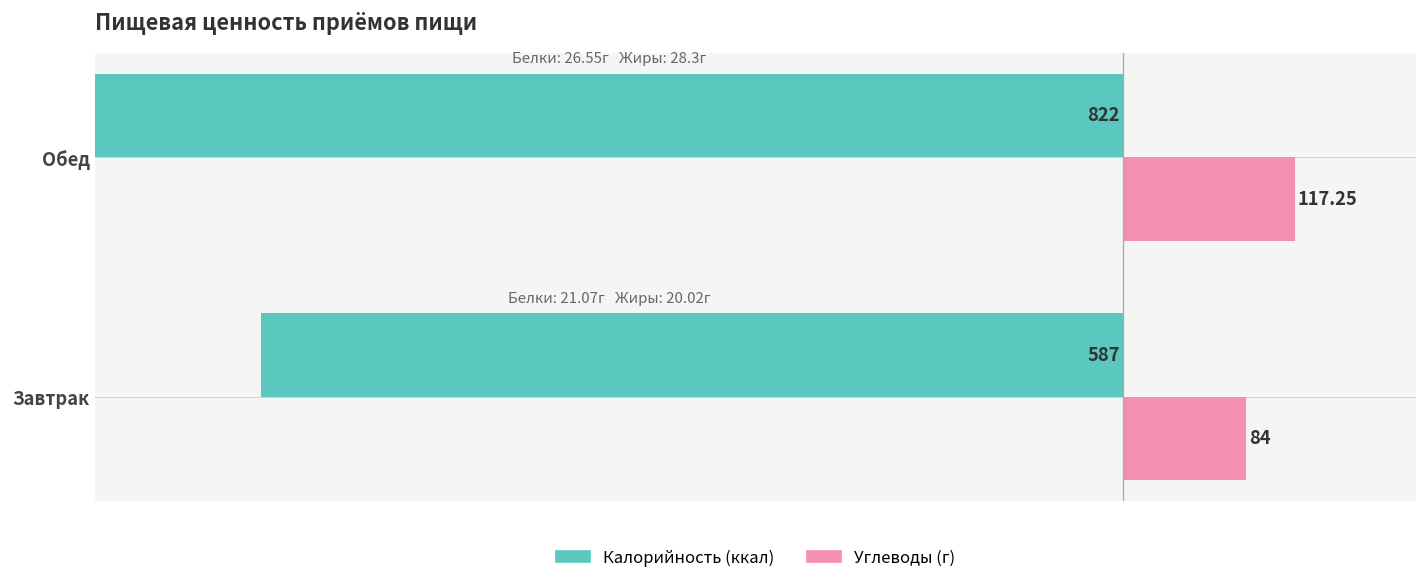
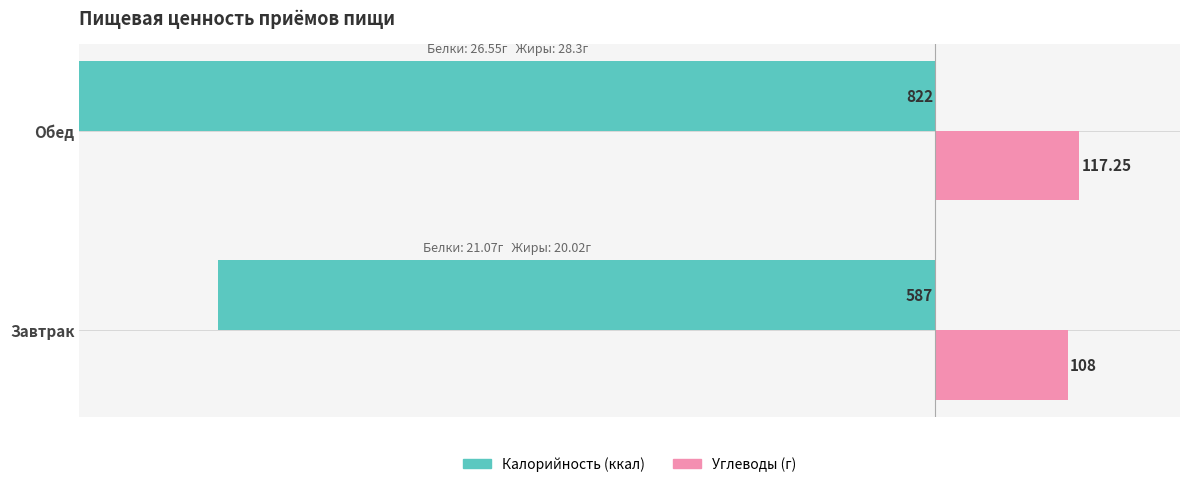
Углеводы (г), Завтрак: 84 -> 108
